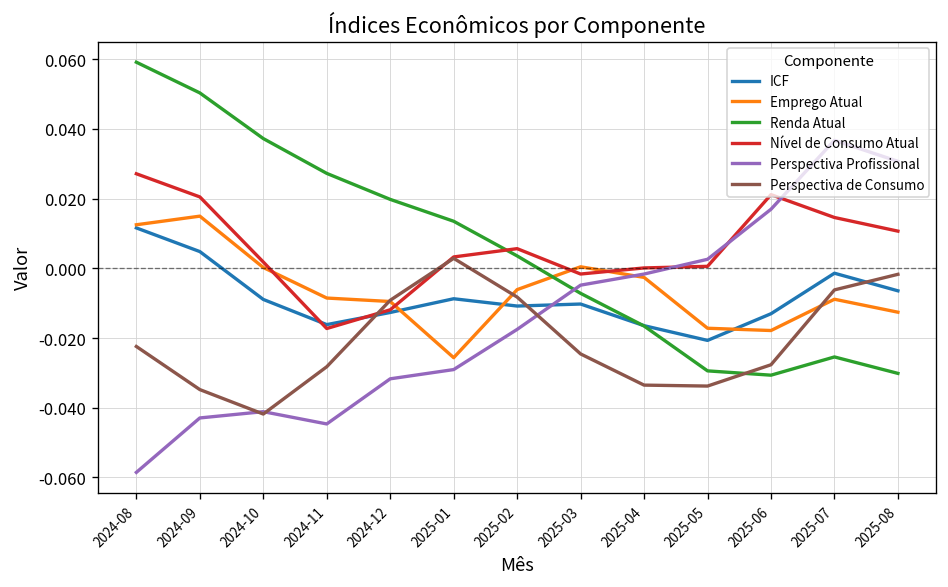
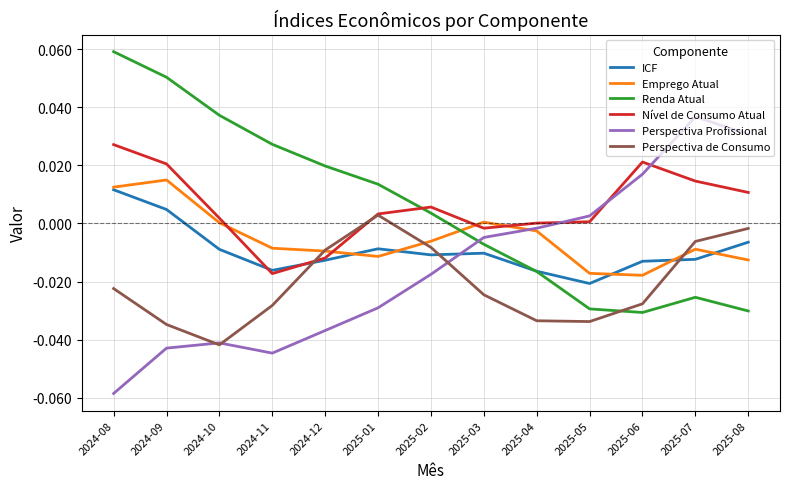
Perspectiva Profissional, 2024-12: -0.032 -> -0.037
Emprego Atual, 2025-01: -0.026 -> -0.011
ICF, 2025-07: -0.001 -> -0.012
